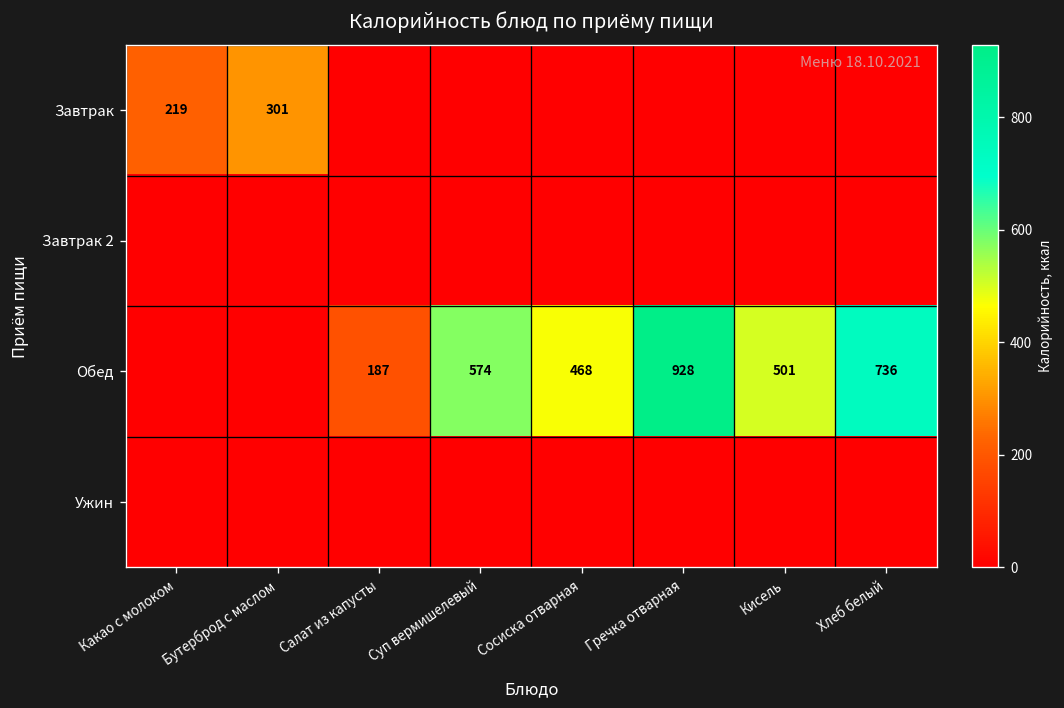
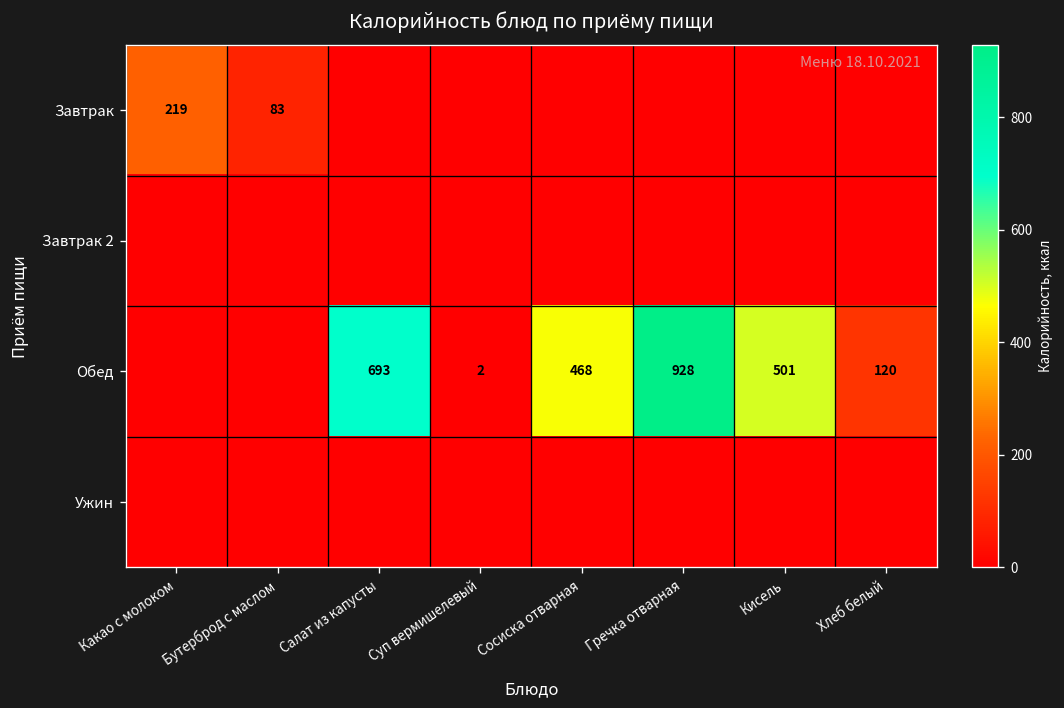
Завтрак, Бутерброд с маслом: 301 -> 83
Обед, Салат из капусты: 187 -> 693
Обед, Суп вермишелевый: 574 -> 2
Обед, Хлеб белый: 736 -> 120
